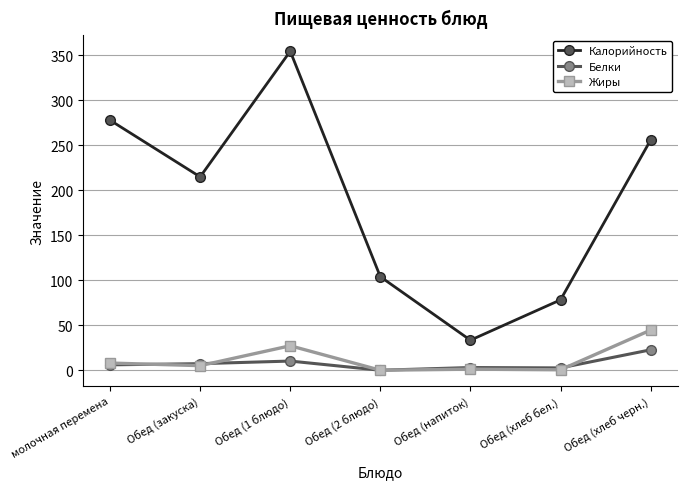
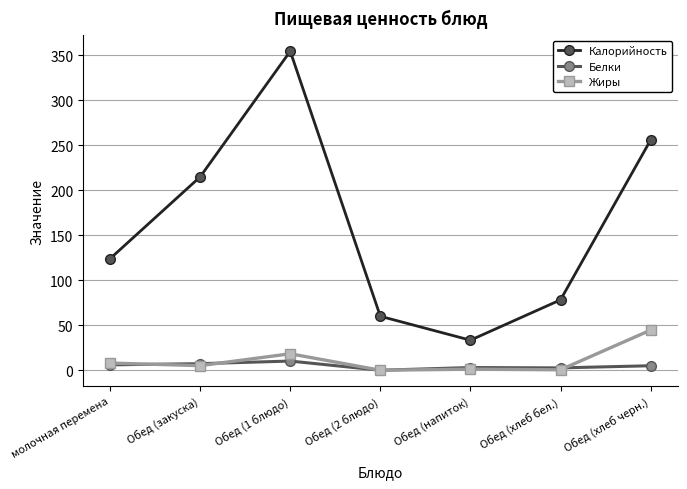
Калорийность, молочная перемена: 280 -> 120
Жиры, Обед (1 блюдо): 30 -> 20
Калорийность, Обед (2 блюдо): 100 -> 60
Белки, Обед (хлеб черн.): 20 -> 10
